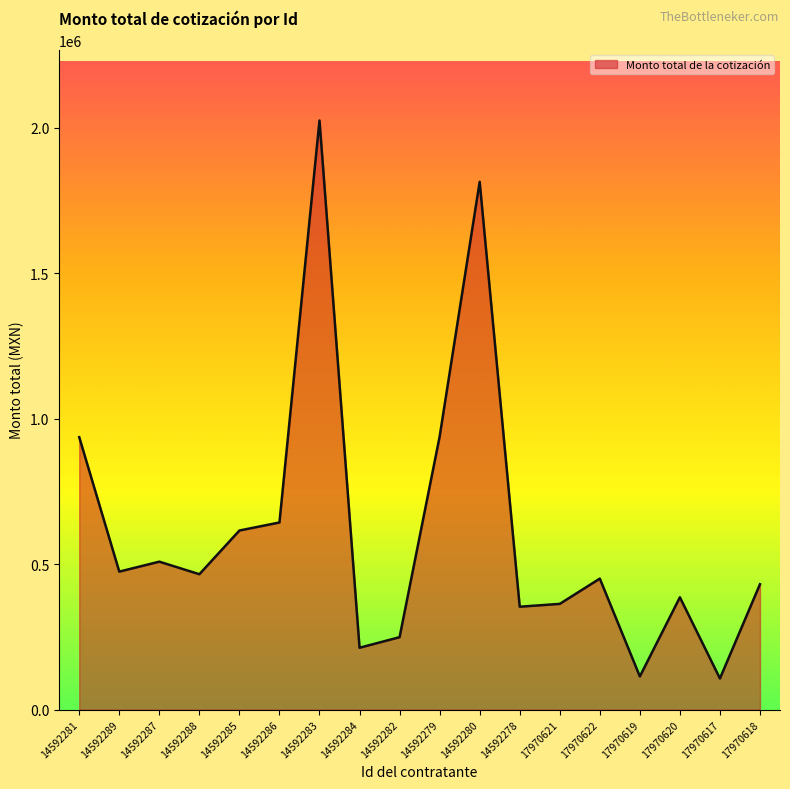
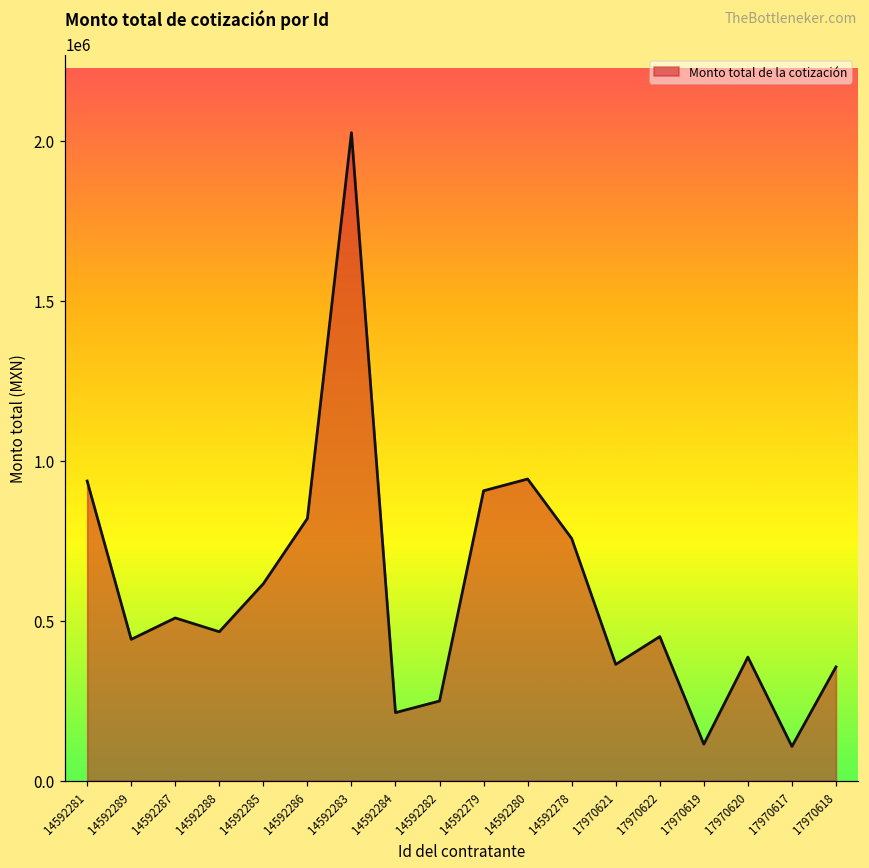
14592289: 470000 -> 440000
14592286: 640000 -> 820000
14592279: 940000 -> 910000
14592280: 1810000 -> 940000
14592278: 350000 -> 760000
17970618: 430000 -> 360000
